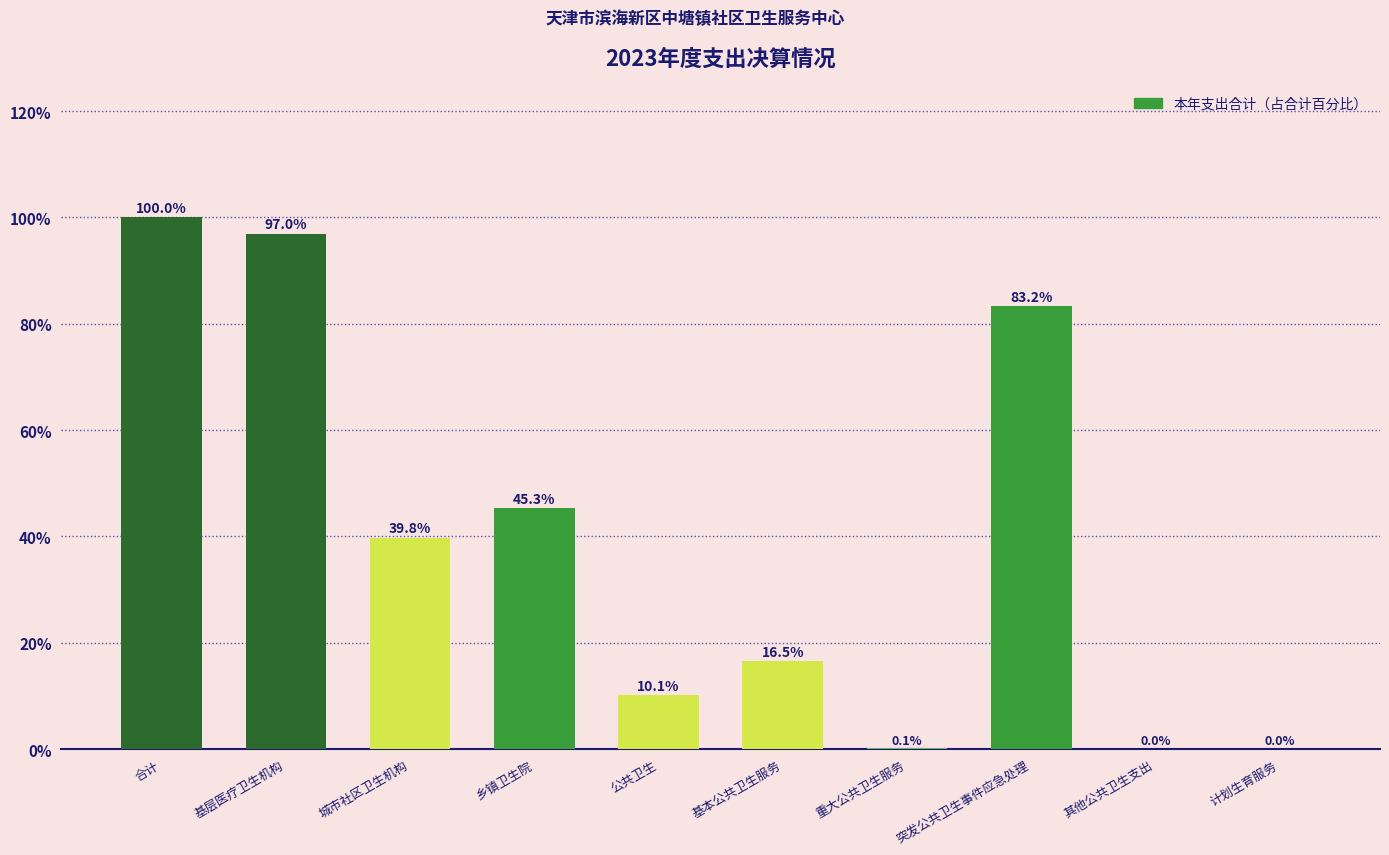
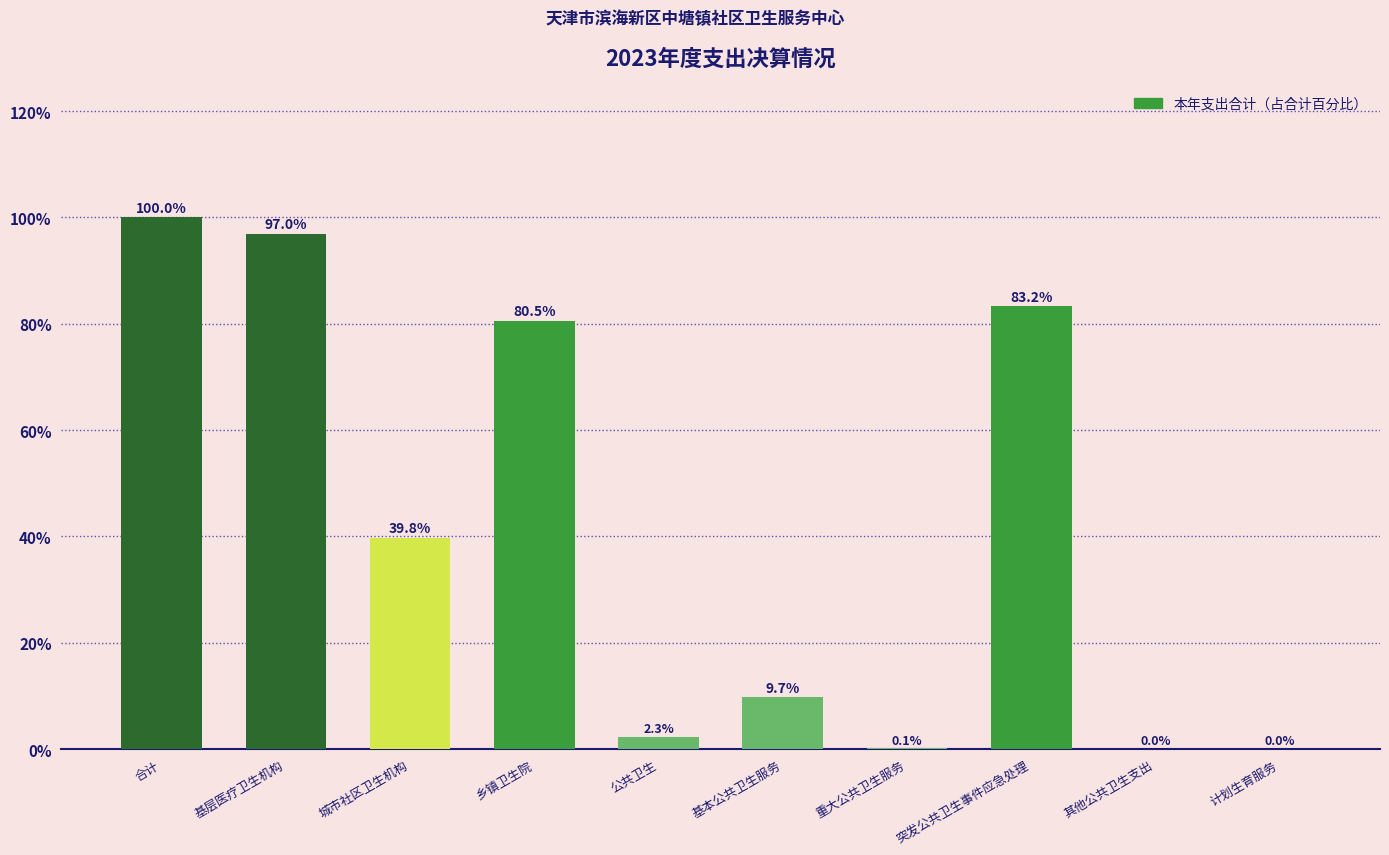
乡镇卫生院: 45.3% -> 80.5%
公共卫生: 10.1% -> 2.3%
基本公共卫生服务: 16.5% -> 9.7%
